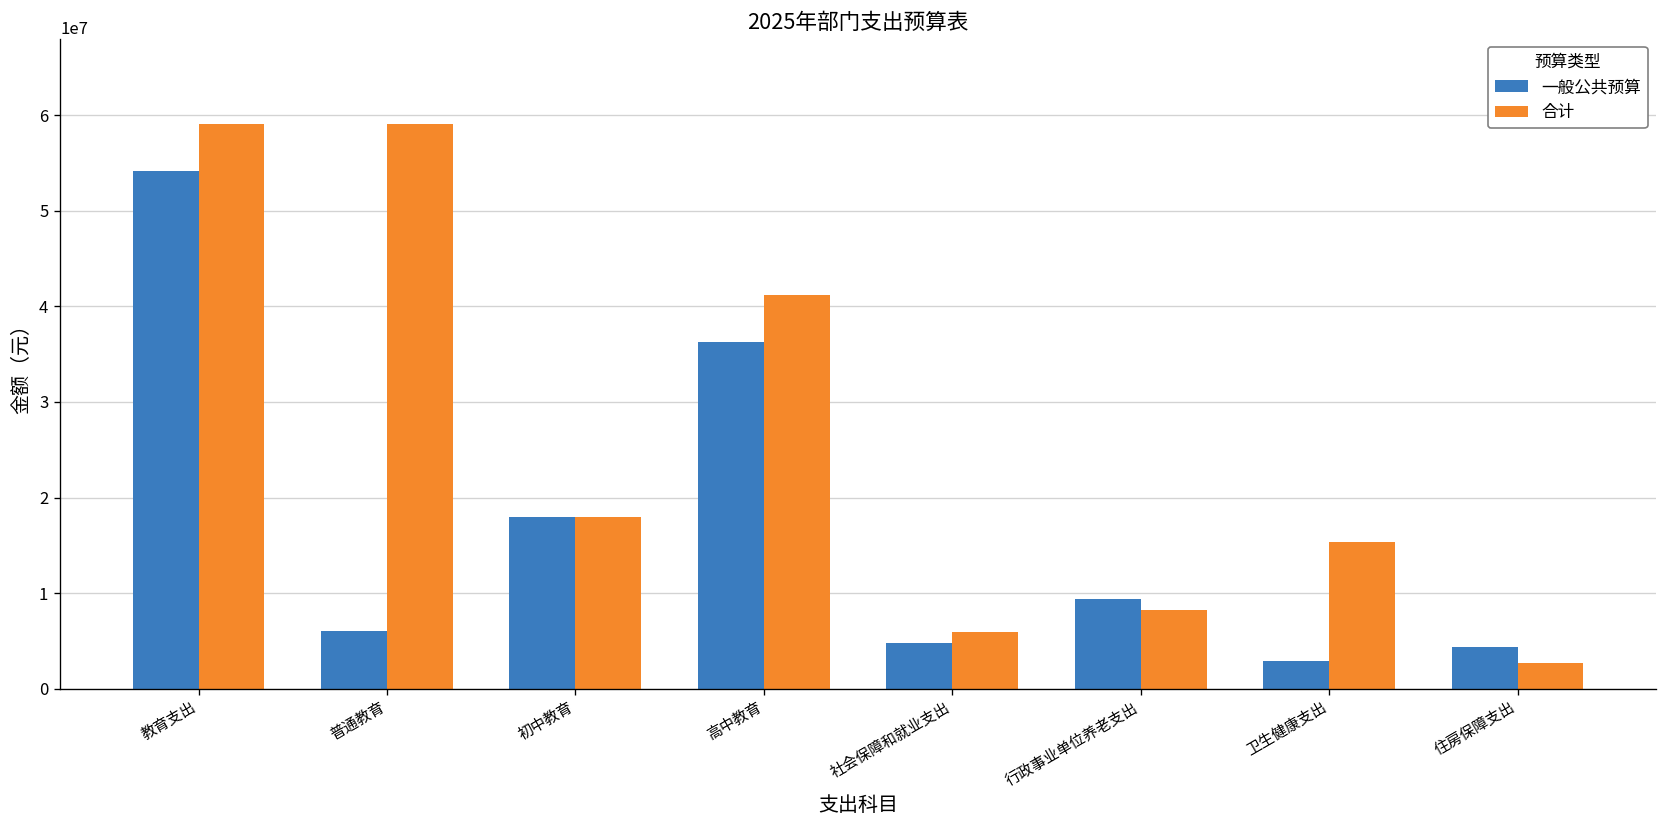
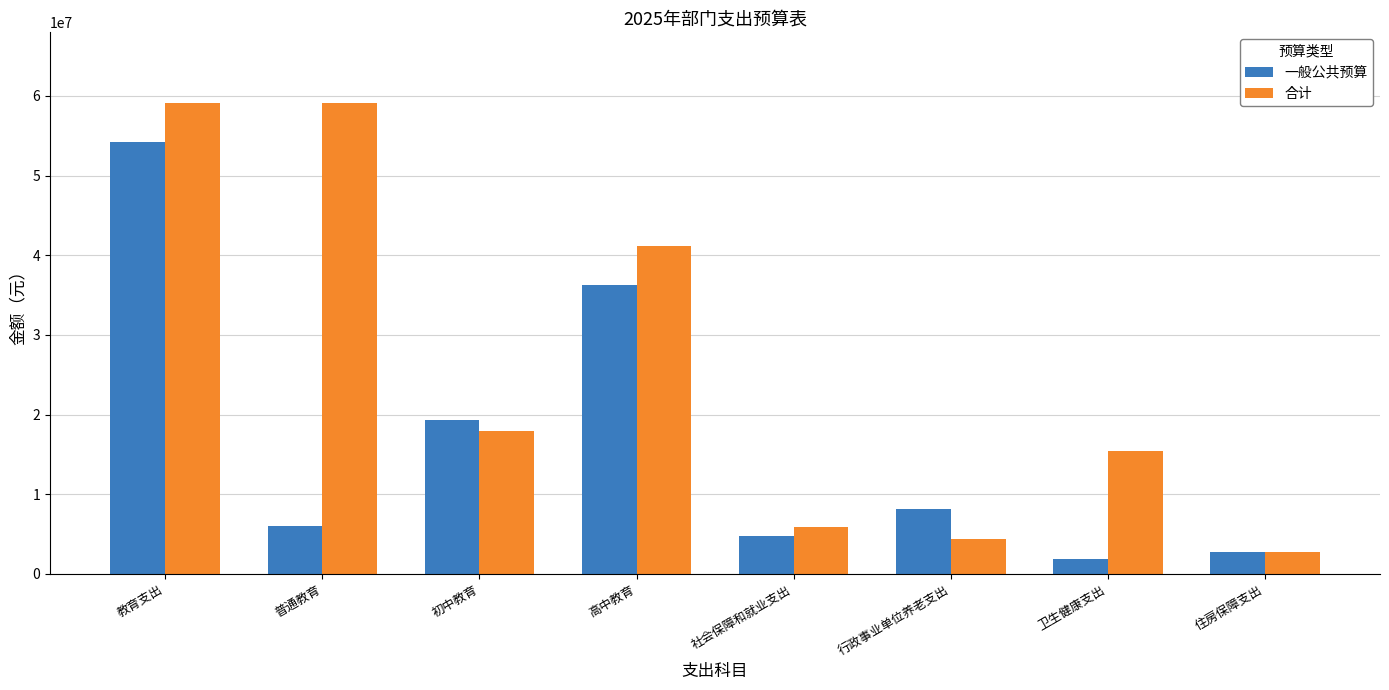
一般公共预算, 初中教育: 18000000 -> 19000000
一般公共预算, 行政事业单位养老支出: 9000000 -> 8000000
合计, 行政事业单位养老支出: 8000000 -> 4000000
一般公共预算, 卫生健康支出: 3000000 -> 2000000
一般公共预算, 住房保障支出: 4000000 -> 3000000
